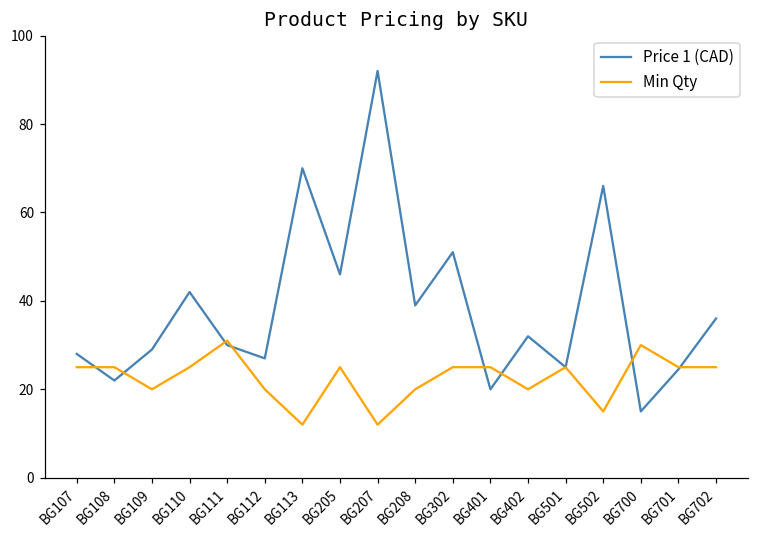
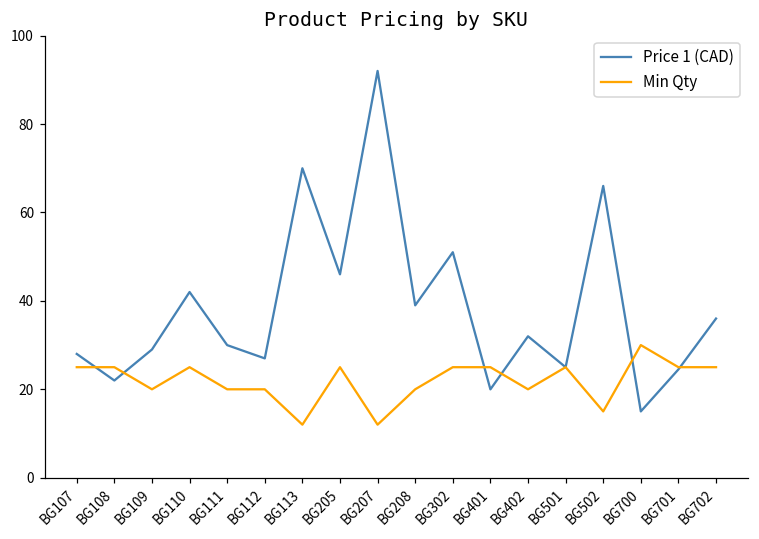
Min Qty, BG111: 31 -> 20
